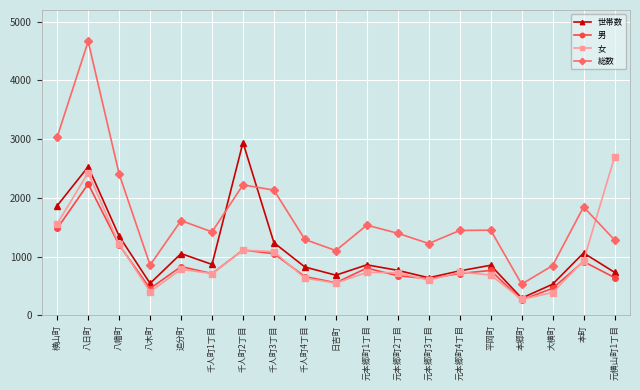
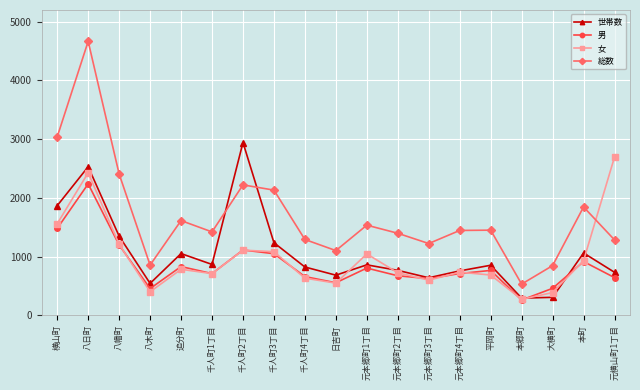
女, 元本郷町1丁目: 700 -> 1000
世帯数, 大横町: 500 -> 300
